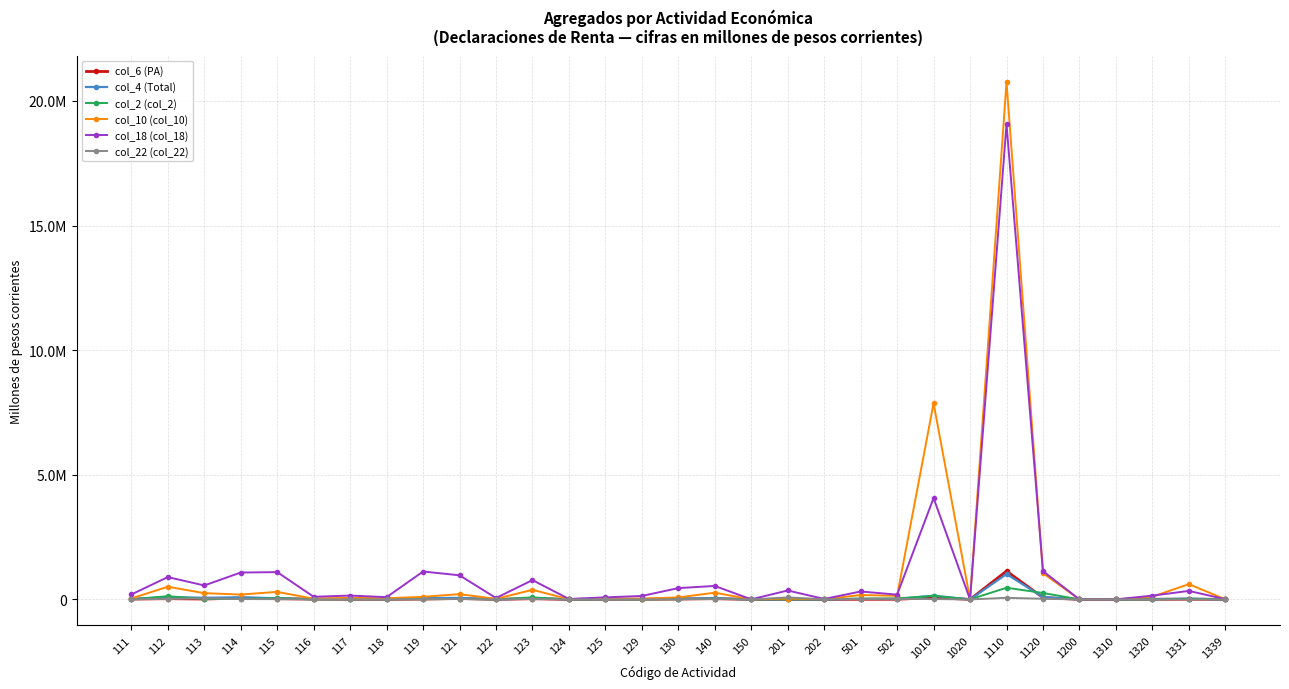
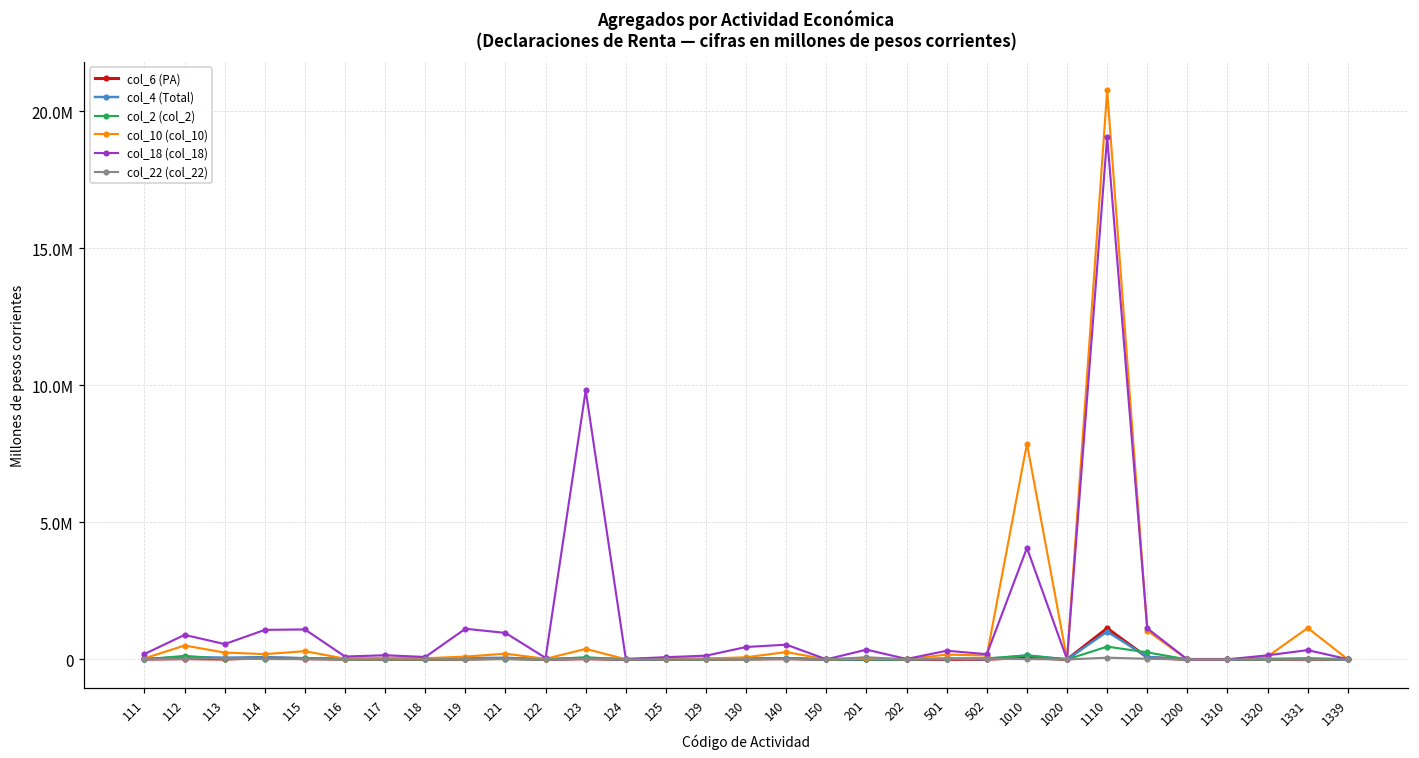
col_18 (col_18), 123: 800000 -> 9800000
col_10 (col_10), 1331: 600000 -> 1100000
